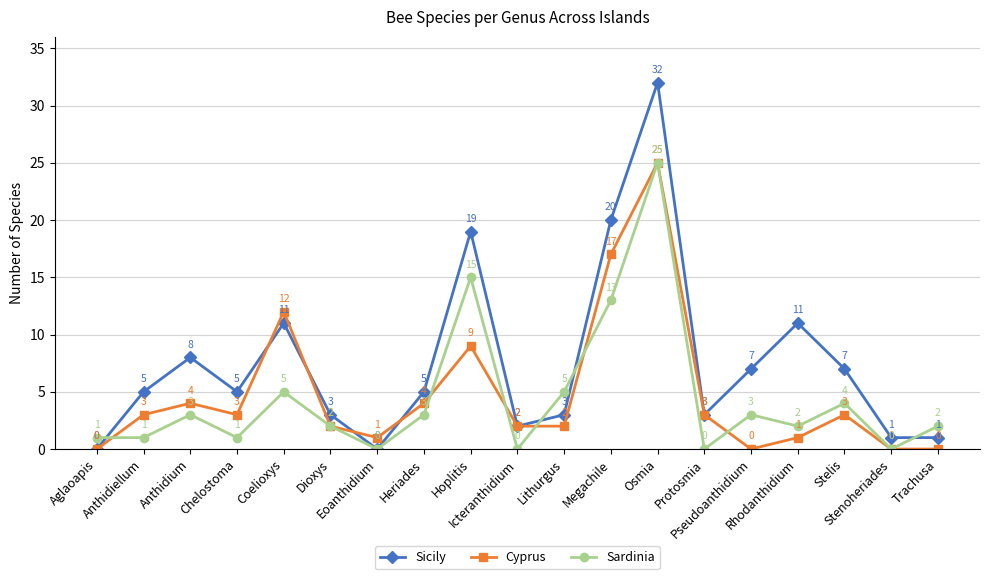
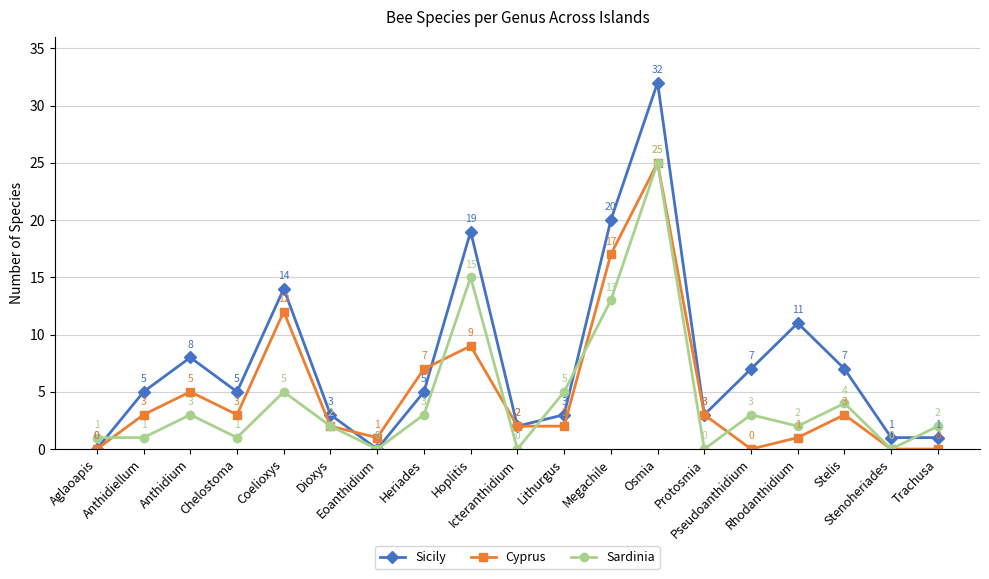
Cyprus, Anthidium: 4 -> 5
Sicily, Coelioxys: 11 -> 14
Cyprus, Heriades: 4 -> 7
